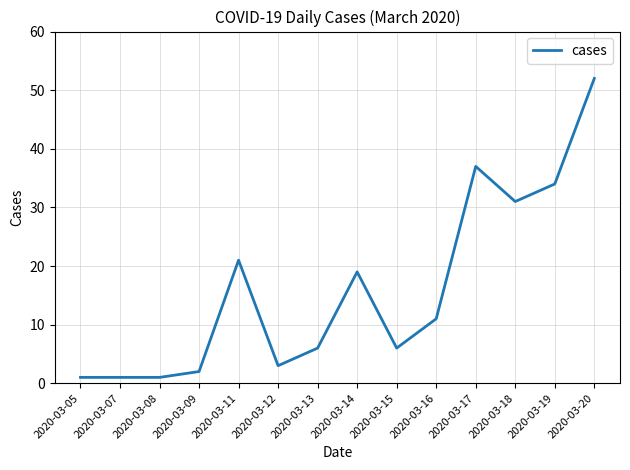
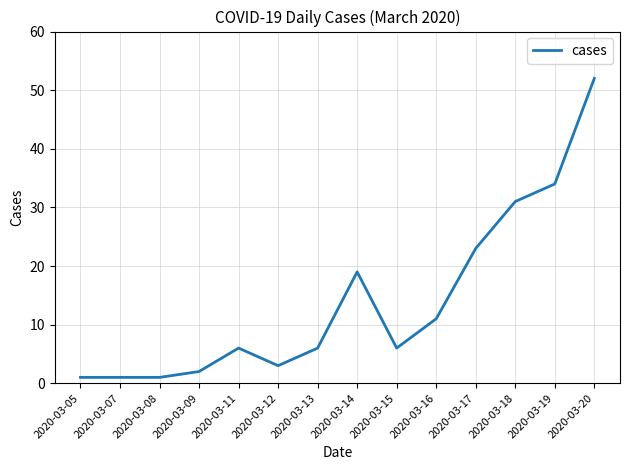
2020-03-11: 21 -> 6
2020-03-17: 37 -> 23
